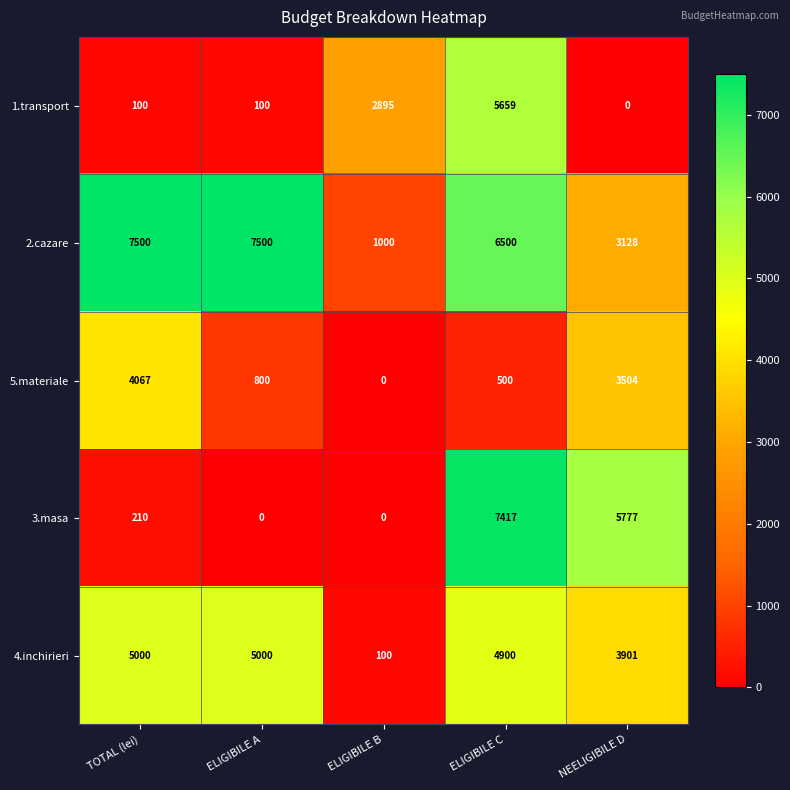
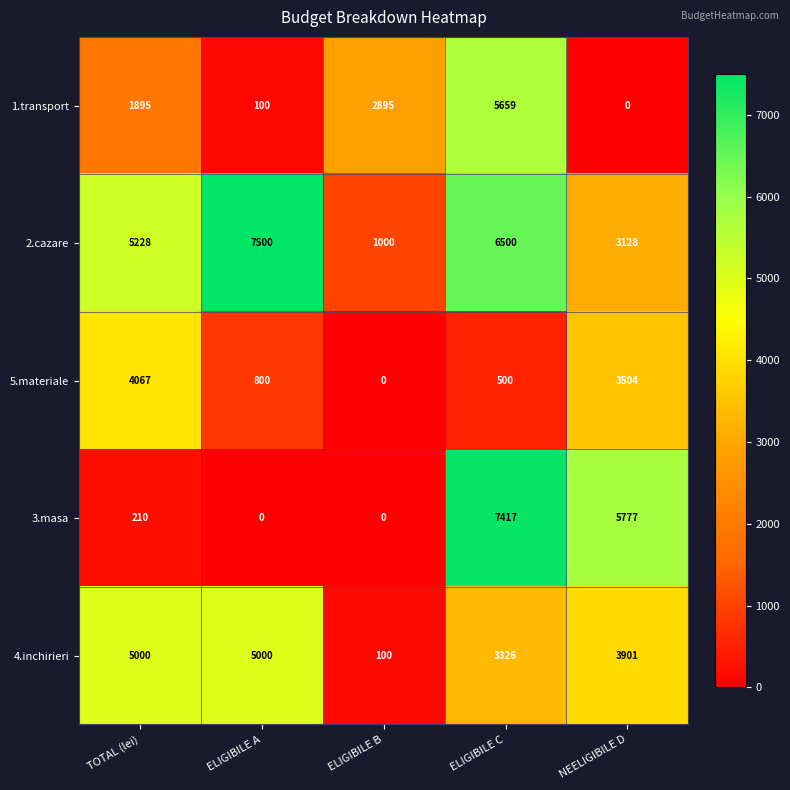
1.transport, TOTAL (lei): 100 -> 1895
2.cazare, TOTAL (lei): 7500 -> 5228
4.inchirieri, ELIGIBILE C: 4900 -> 3326
